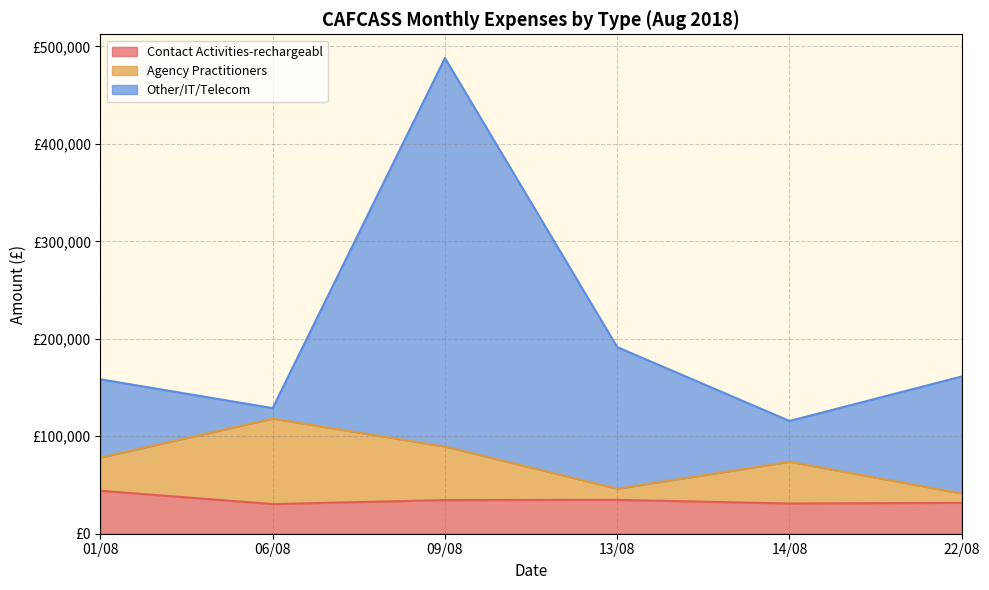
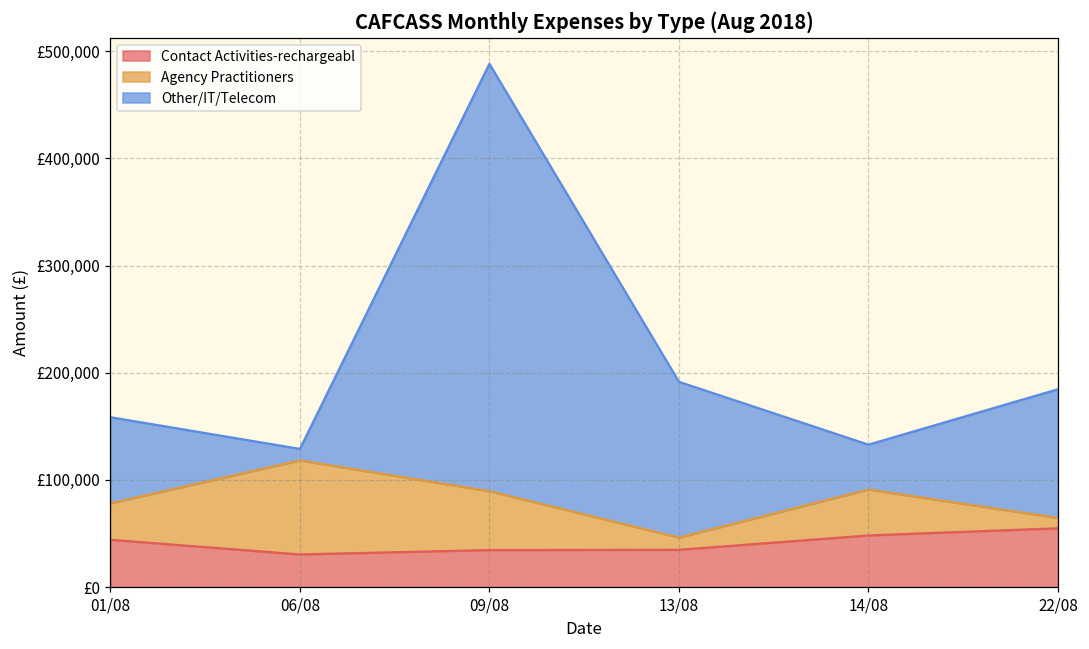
Contact Activities-rechargeabl, 14/08: £30,000 -> £50,000
Contact Activities-rechargeabl, 22/08: £30,000 -> £50,000
